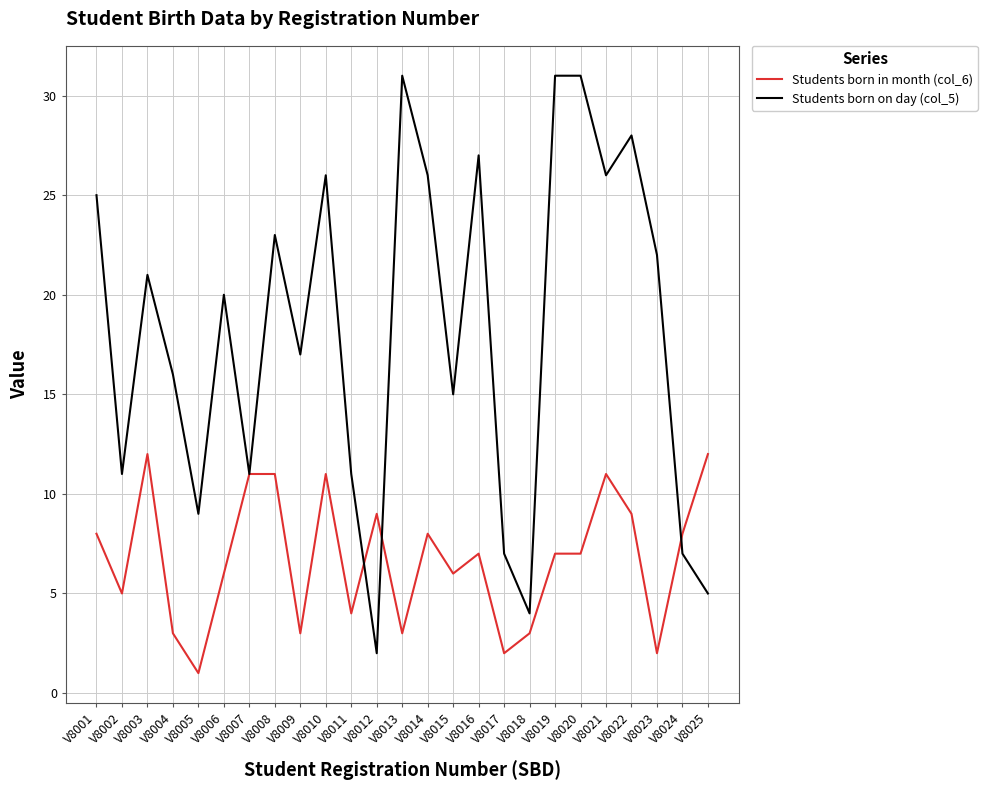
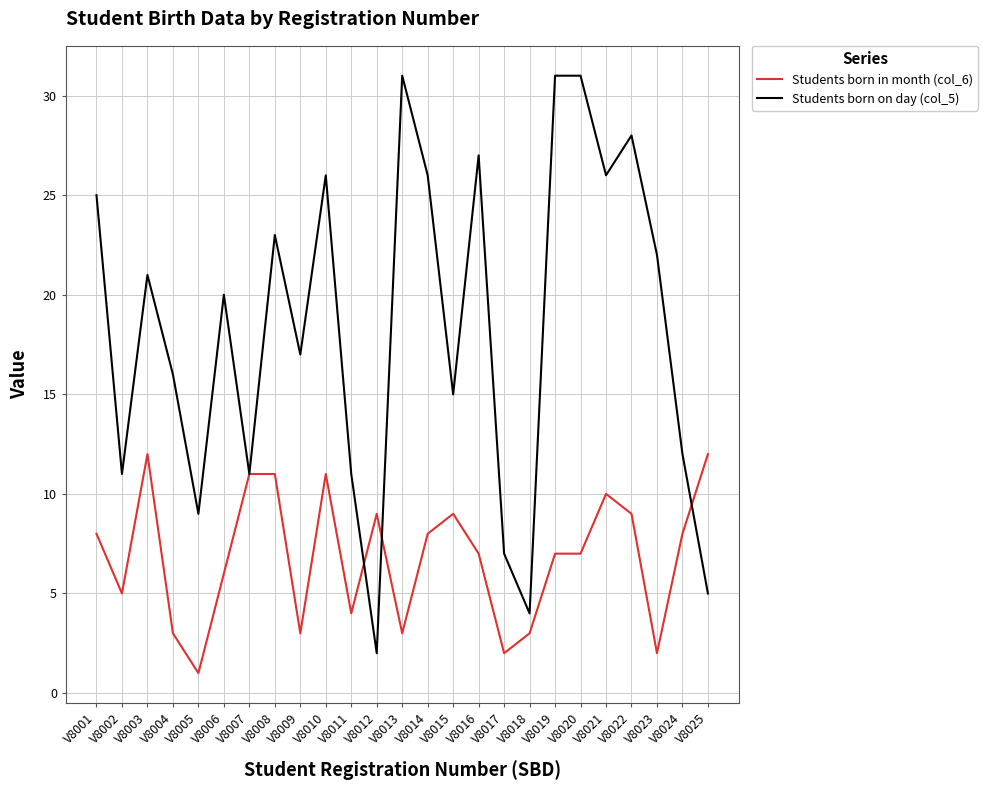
Students born in month (col_6), V8015: 6 -> 9
Students born in month (col_6), V8021: 11 -> 10
Students born on day (col_5), V8024: 7 -> 12
